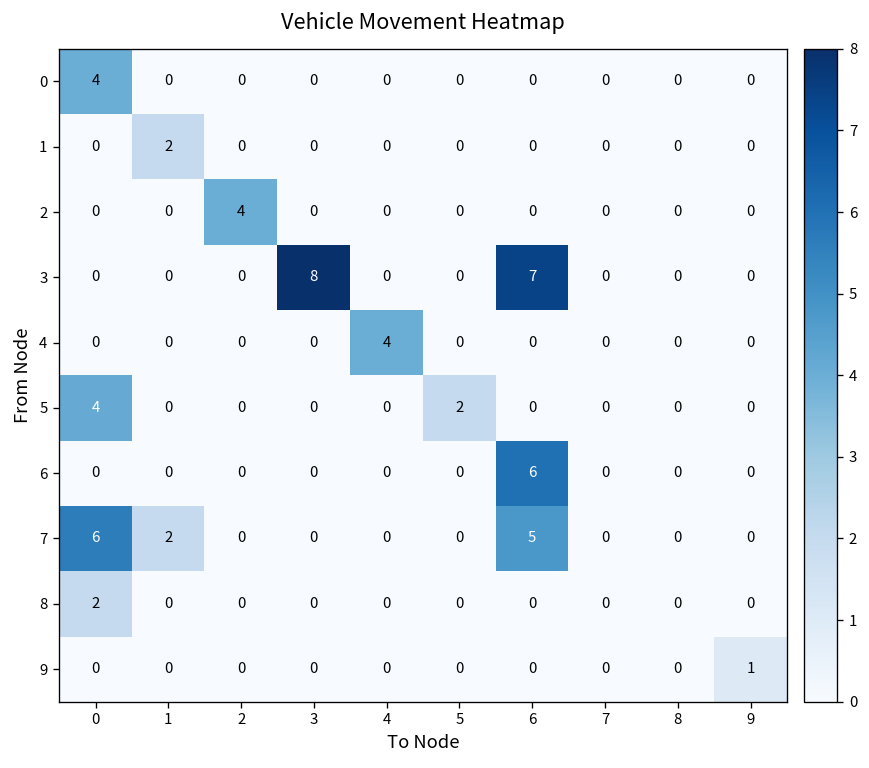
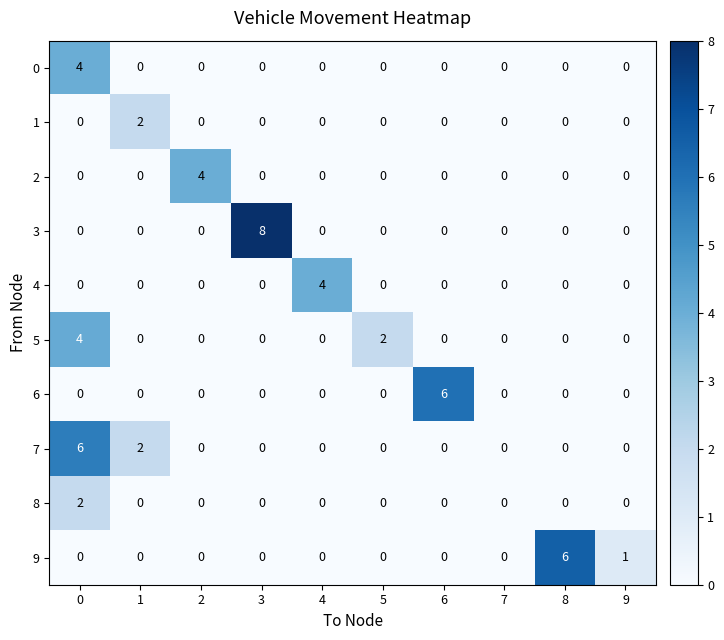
3, 6: 7 -> 0
7, 6: 5 -> 0
9, 8: 0 -> 6
